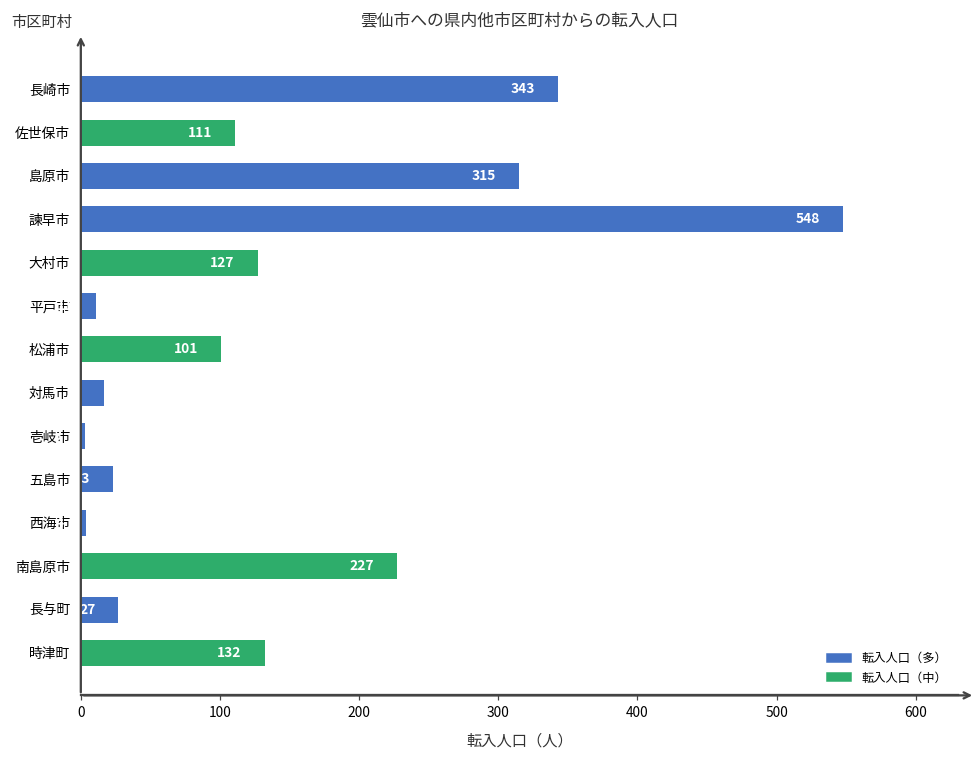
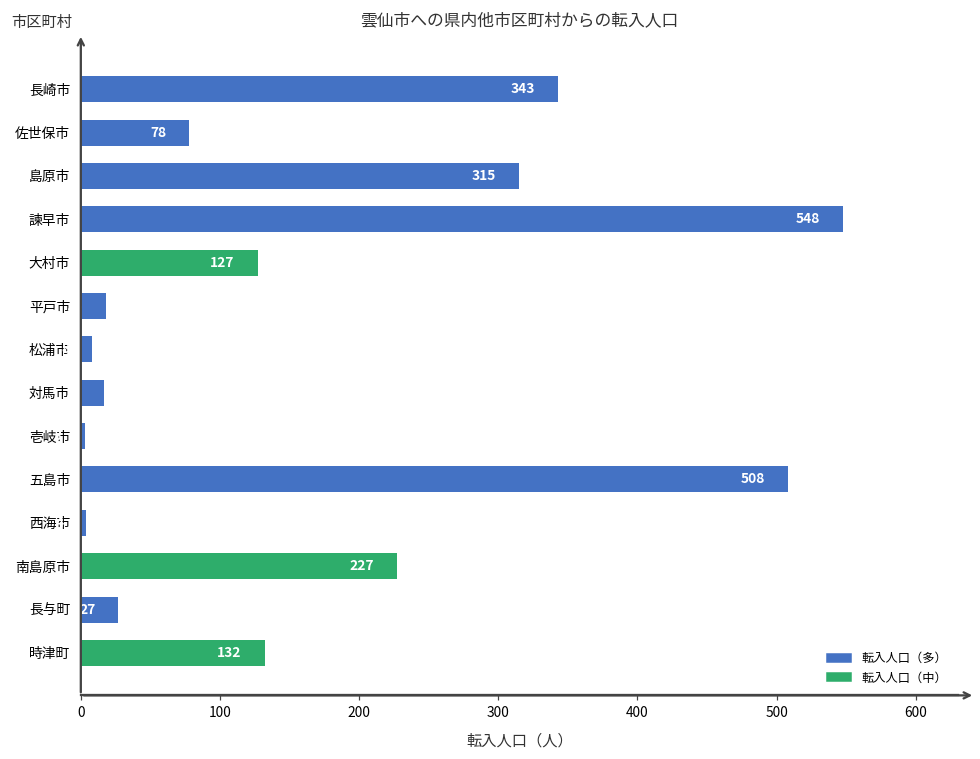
佐世保市: 111 -> 78
平戸市: 11 -> 18
松浦市: 101 -> 8
五島市: 23 -> 508
